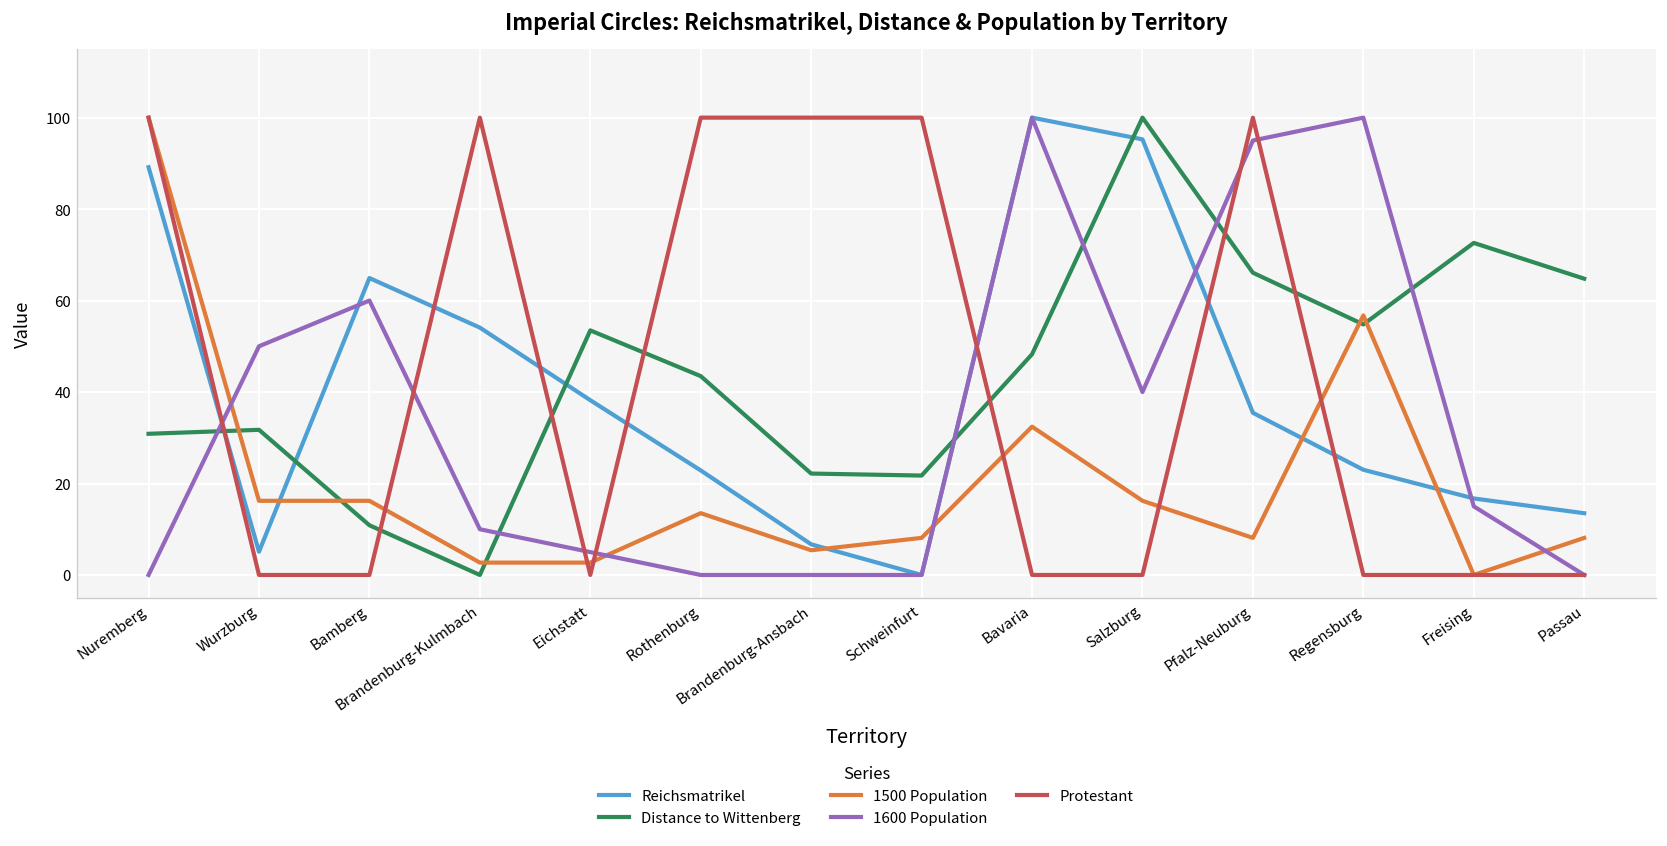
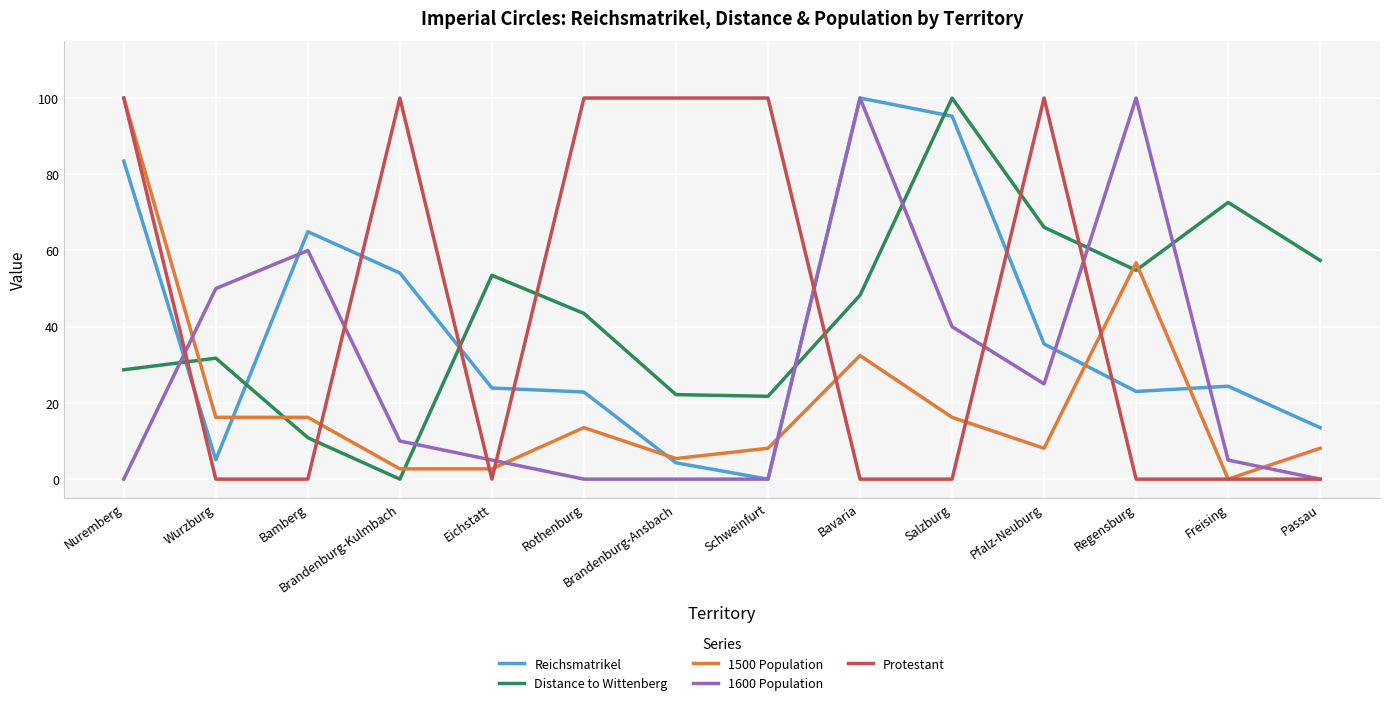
Reichsmatrikel, Nuremberg: 89 -> 83
Distance to Wittenberg, Nuremberg: 31 -> 29
Reichsmatrikel, Eichstatt: 38 -> 24
Reichsmatrikel, Brandenburg-Ansbach: 7 -> 4
1600 Population, Pfalz-Neuburg: 95 -> 25
Reichsmatrikel, Freising: 17 -> 24
1600 Population, Freising: 15 -> 5
Distance to Wittenberg, Passau: 65 -> 57
